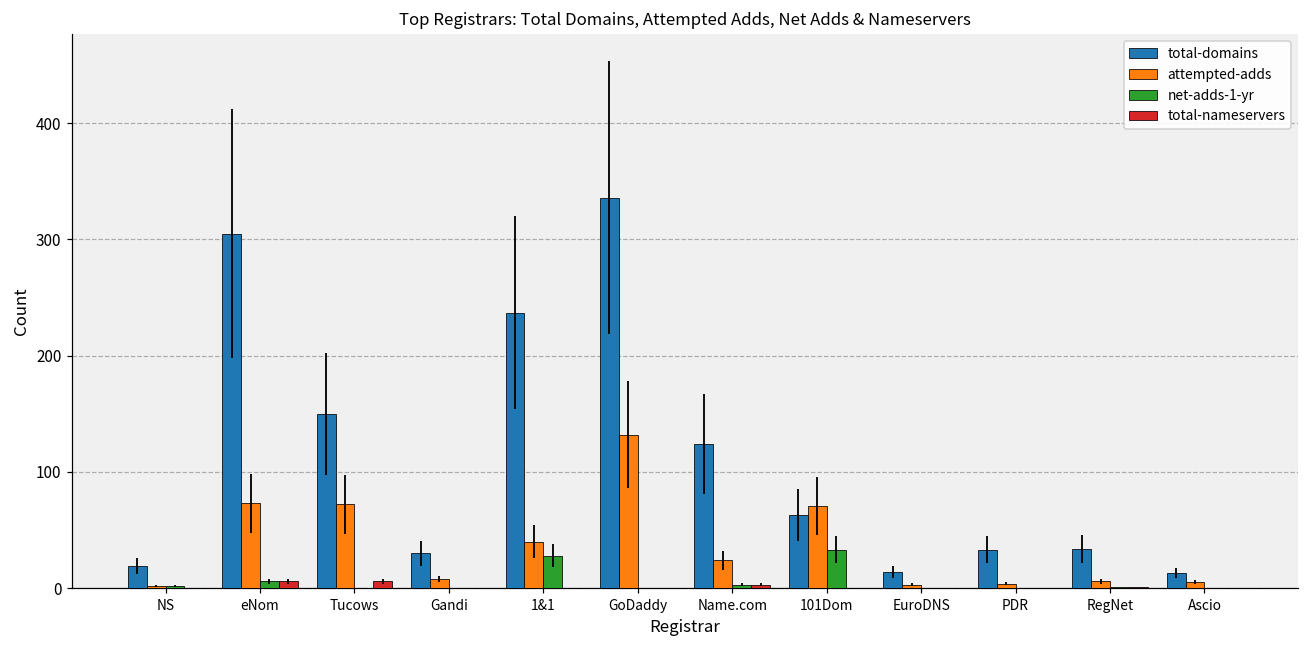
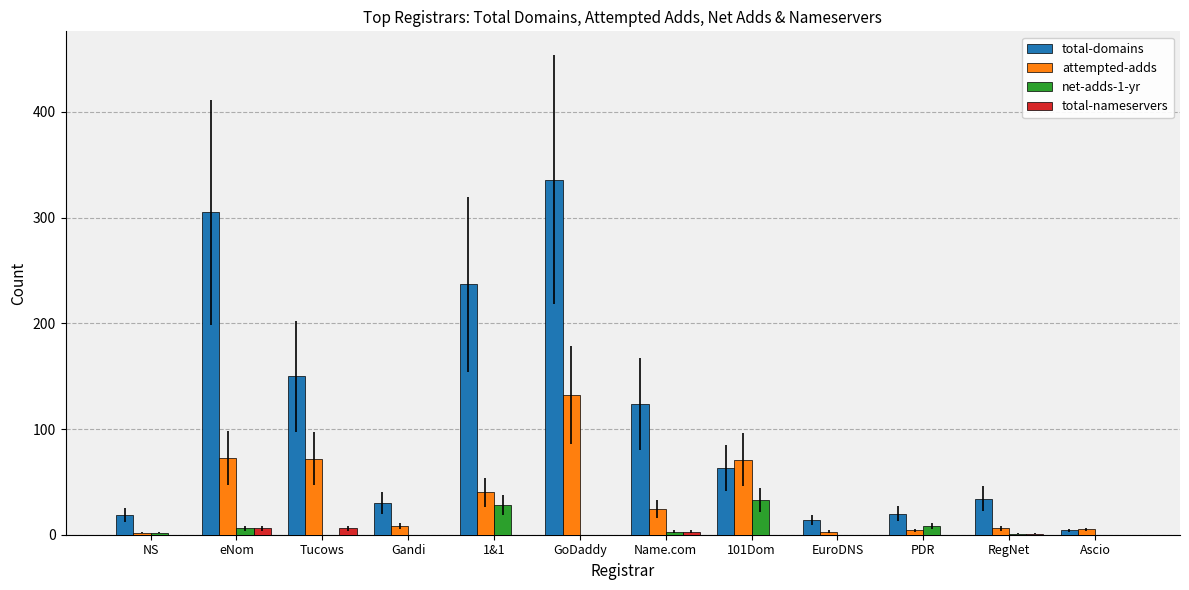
total-domains, PDR: 33 -> 20
net-adds-1-yr, PDR: 0 -> 8
total-domains, Ascio: 13 -> 4
